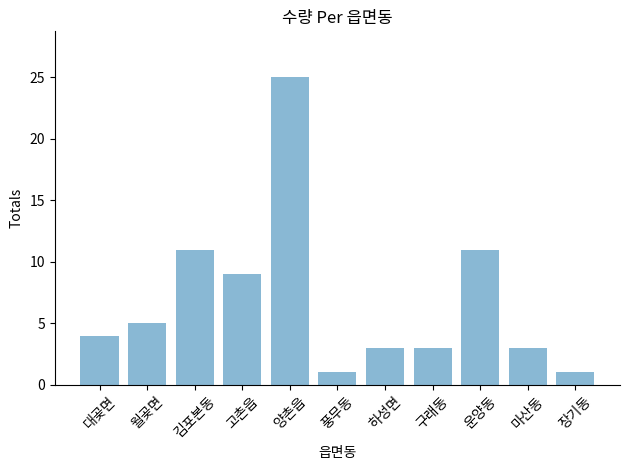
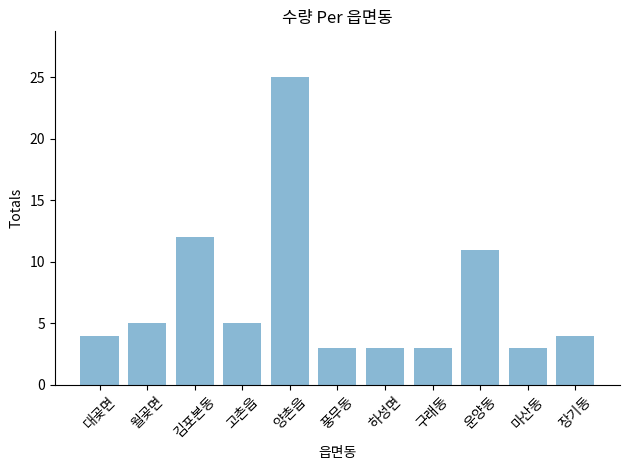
김포본동: 11 -> 12
고촌읍: 9 -> 5
풍무동: 1 -> 3
장기동: 1 -> 4
